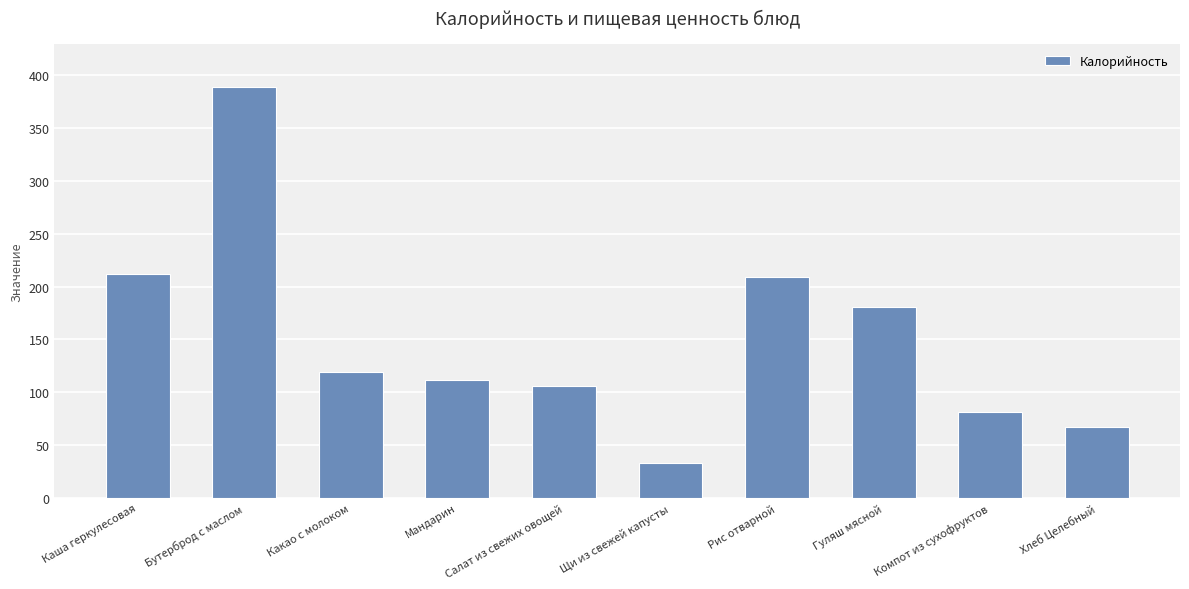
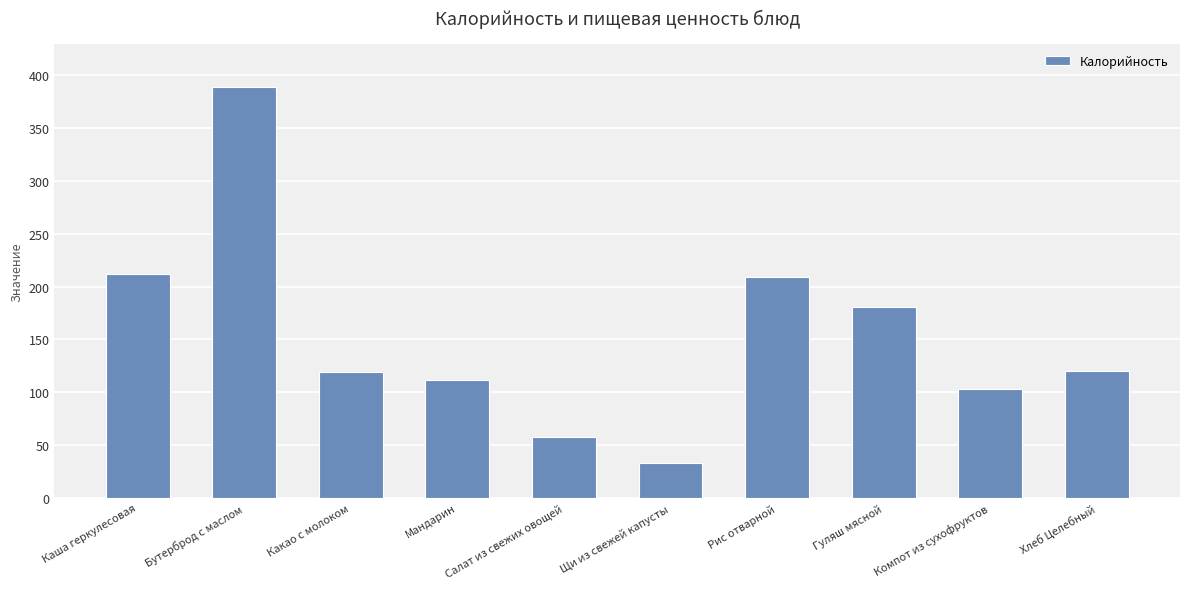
Салат из свежих овощей: 106 -> 58
Компот из сухофруктов: 81 -> 103
Хлеб Целебный: 67 -> 120
